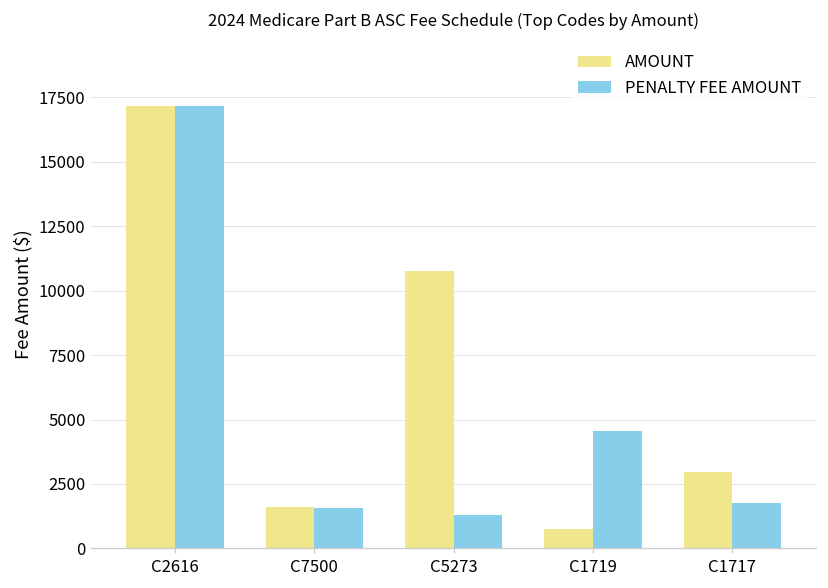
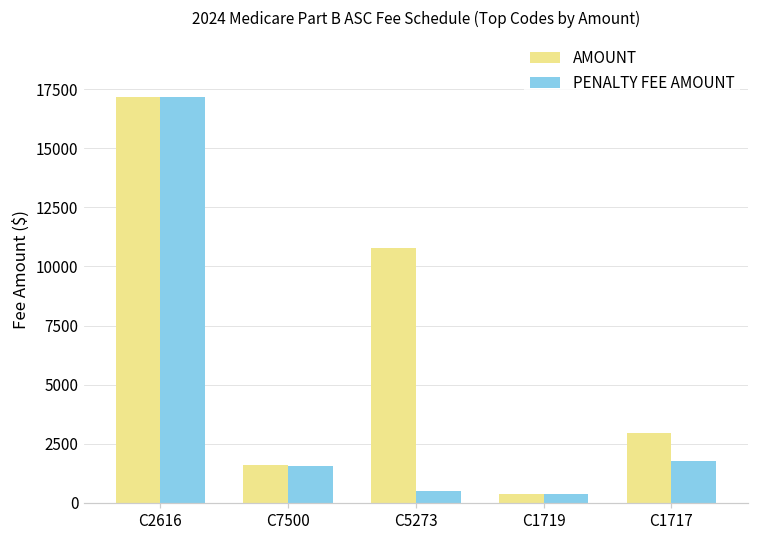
PENALTY FEE AMOUNT, C5273: 1300 -> 500
AMOUNT, C1719: 800 -> 300
PENALTY FEE AMOUNT, C1719: 4600 -> 300
